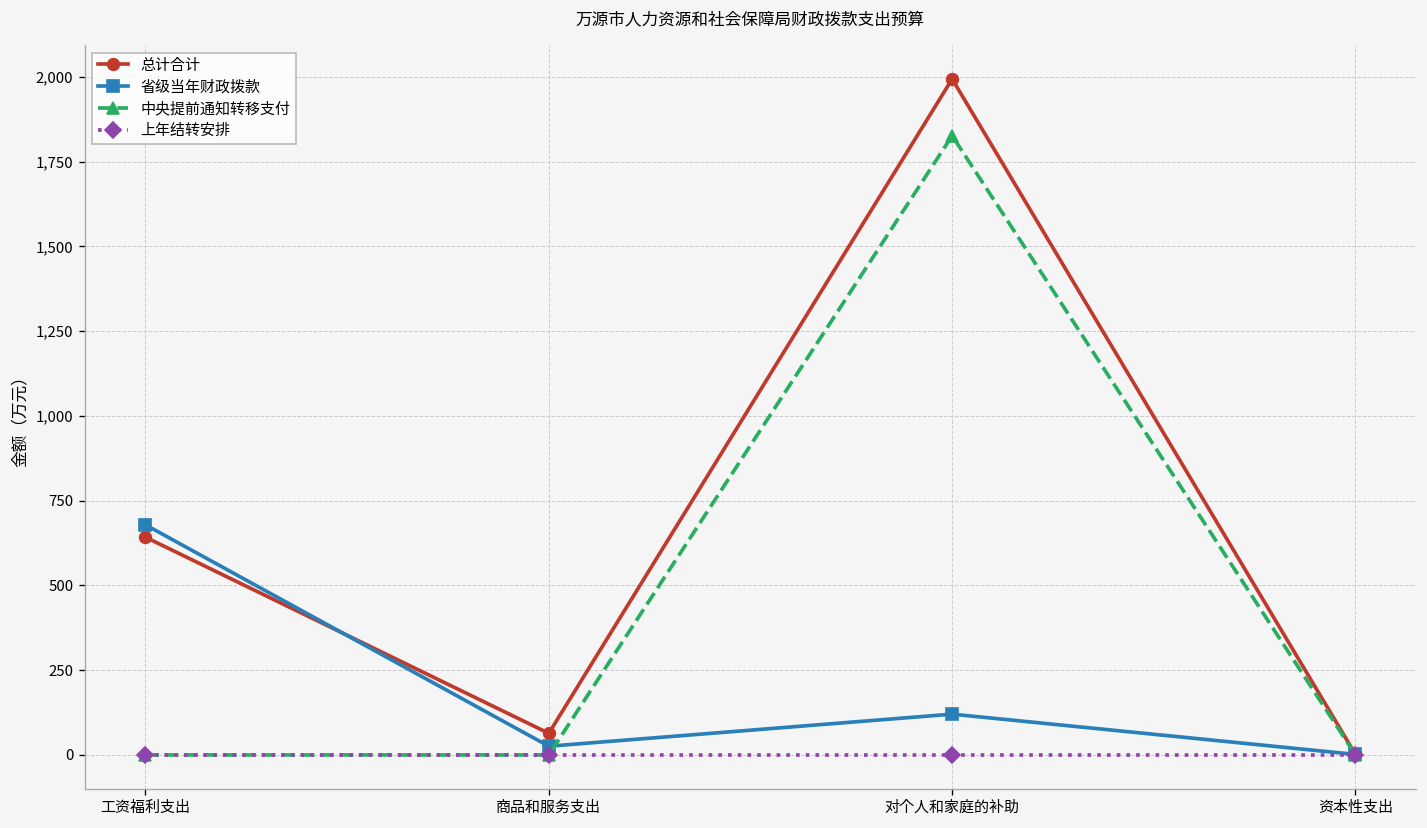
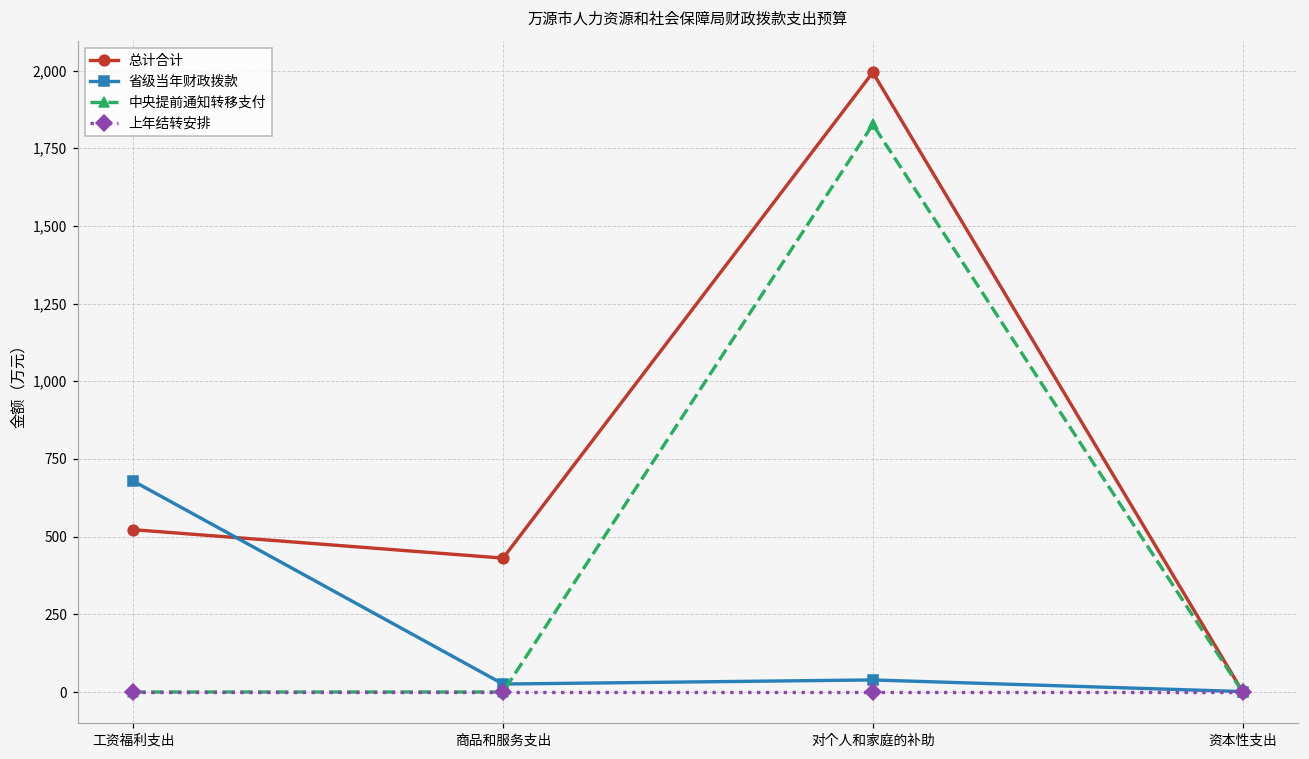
总计合计, 工资福利支出: 640 -> 520
总计合计, 商品和服务支出: 60 -> 430
省级当年财政拨款, 对个人和家庭的补助: 120 -> 40
